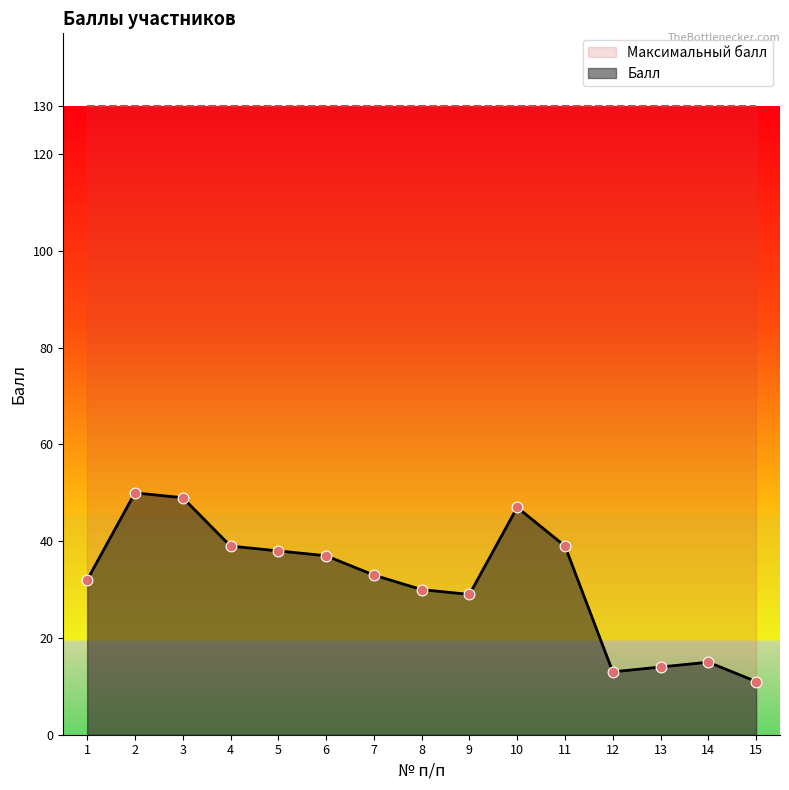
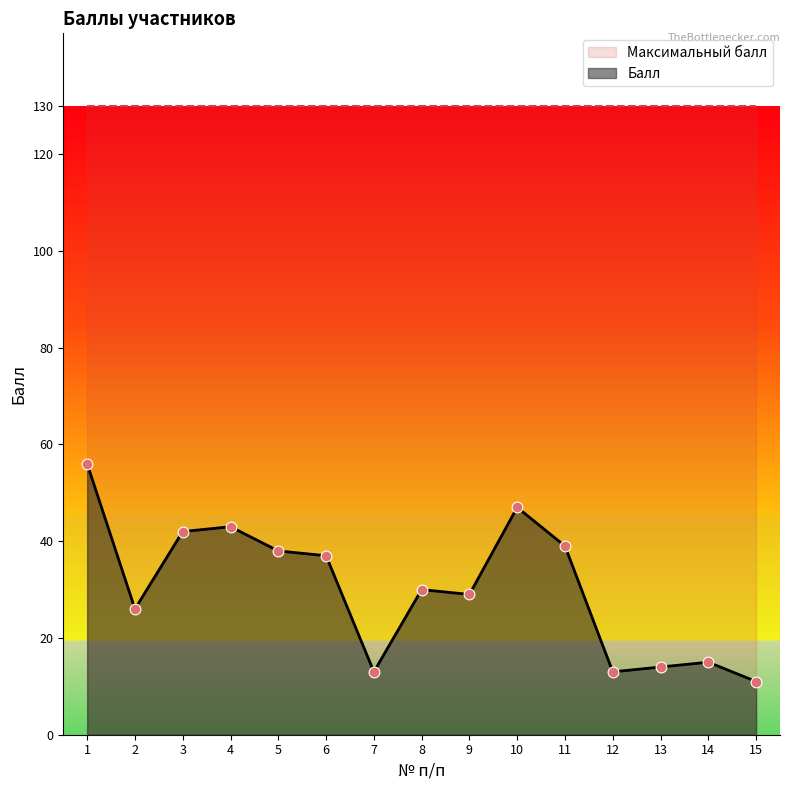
Балл, 1: 32 -> 56
Балл, 2: 50 -> 26
Балл, 3: 49 -> 42
Балл, 4: 39 -> 43
Балл, 7: 33 -> 13
